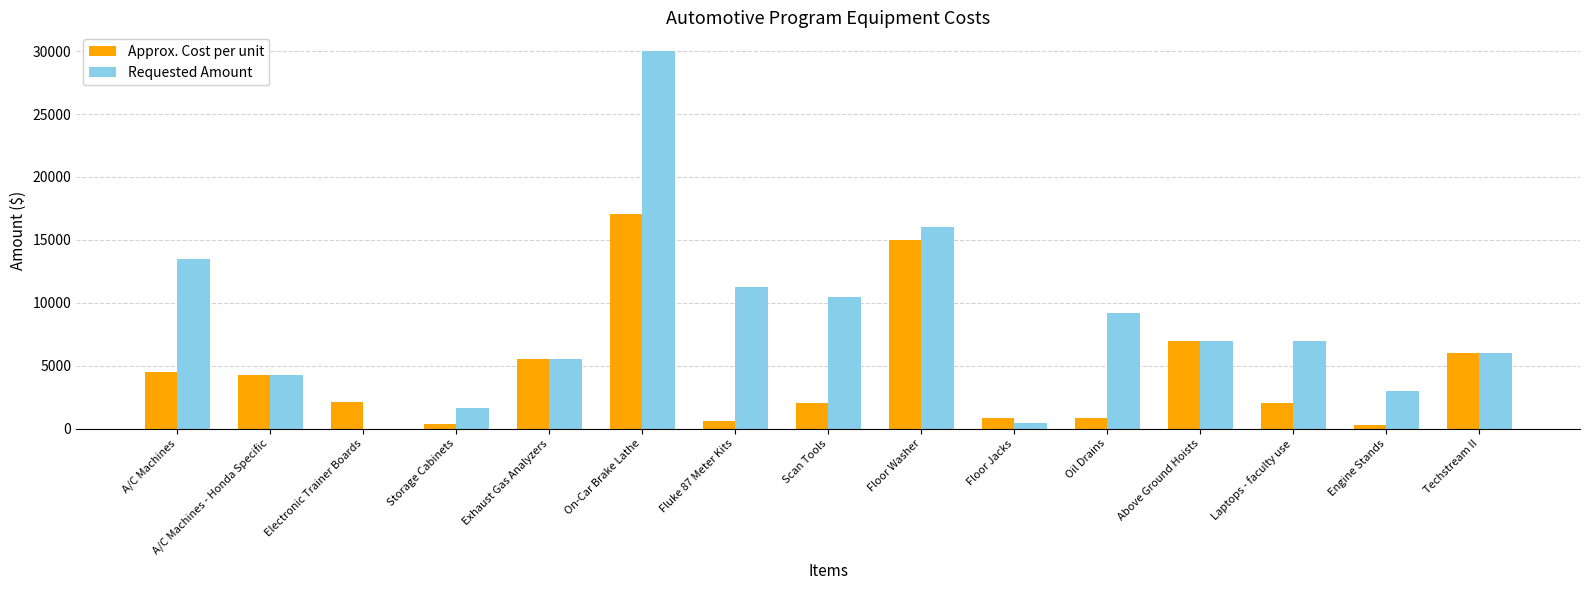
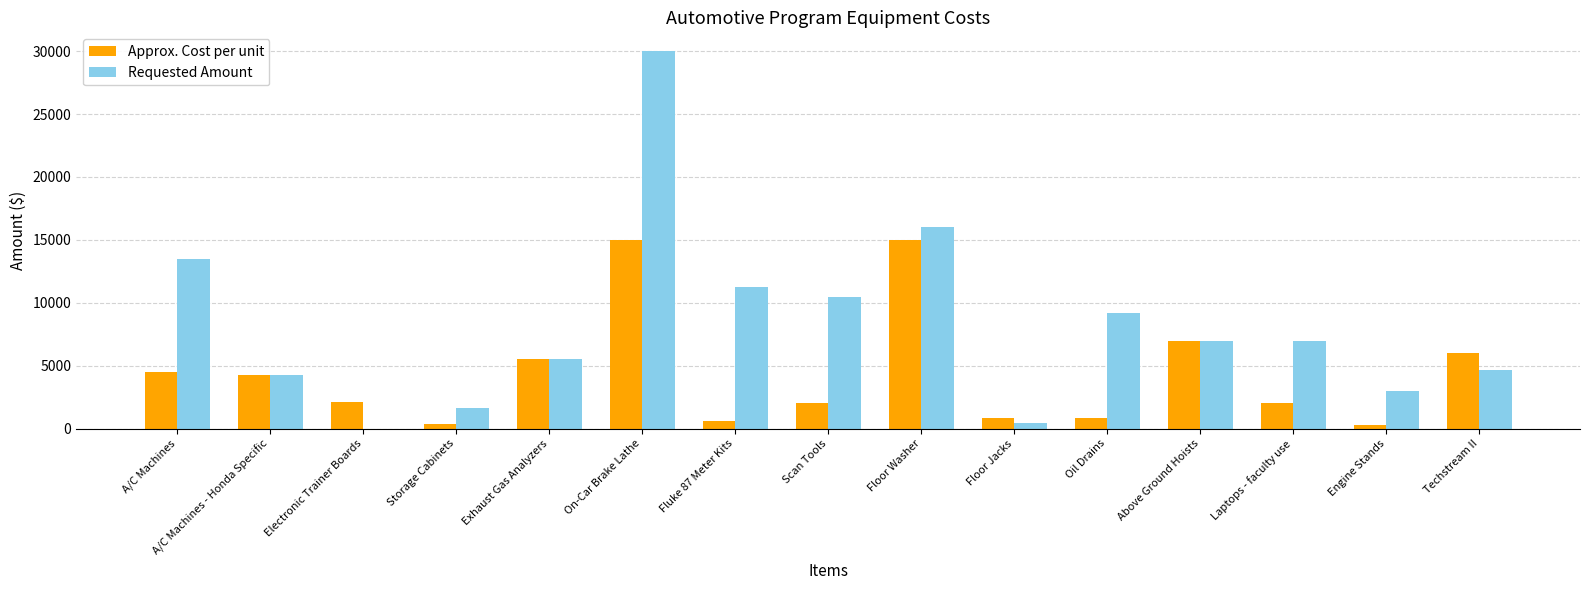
Approx. Cost per unit, On-Car Brake Lathe: 17000 -> 15000
Requested Amount, Techstream II: 6000 -> 4700
